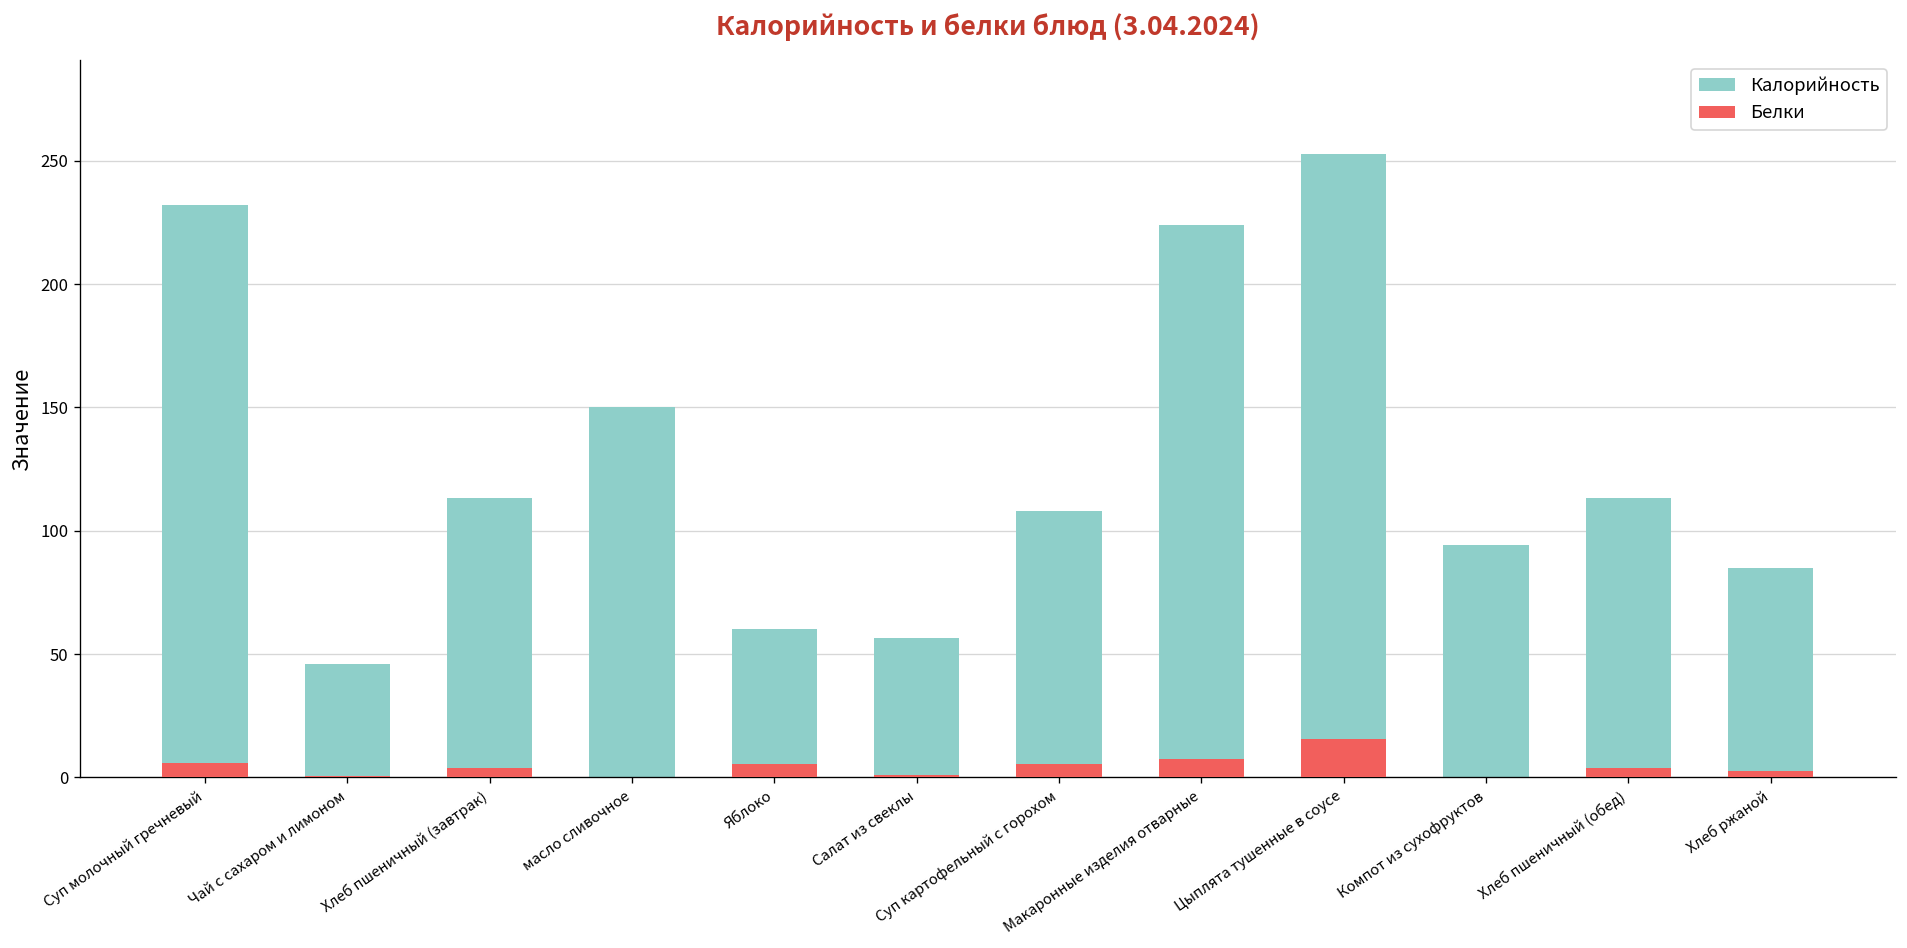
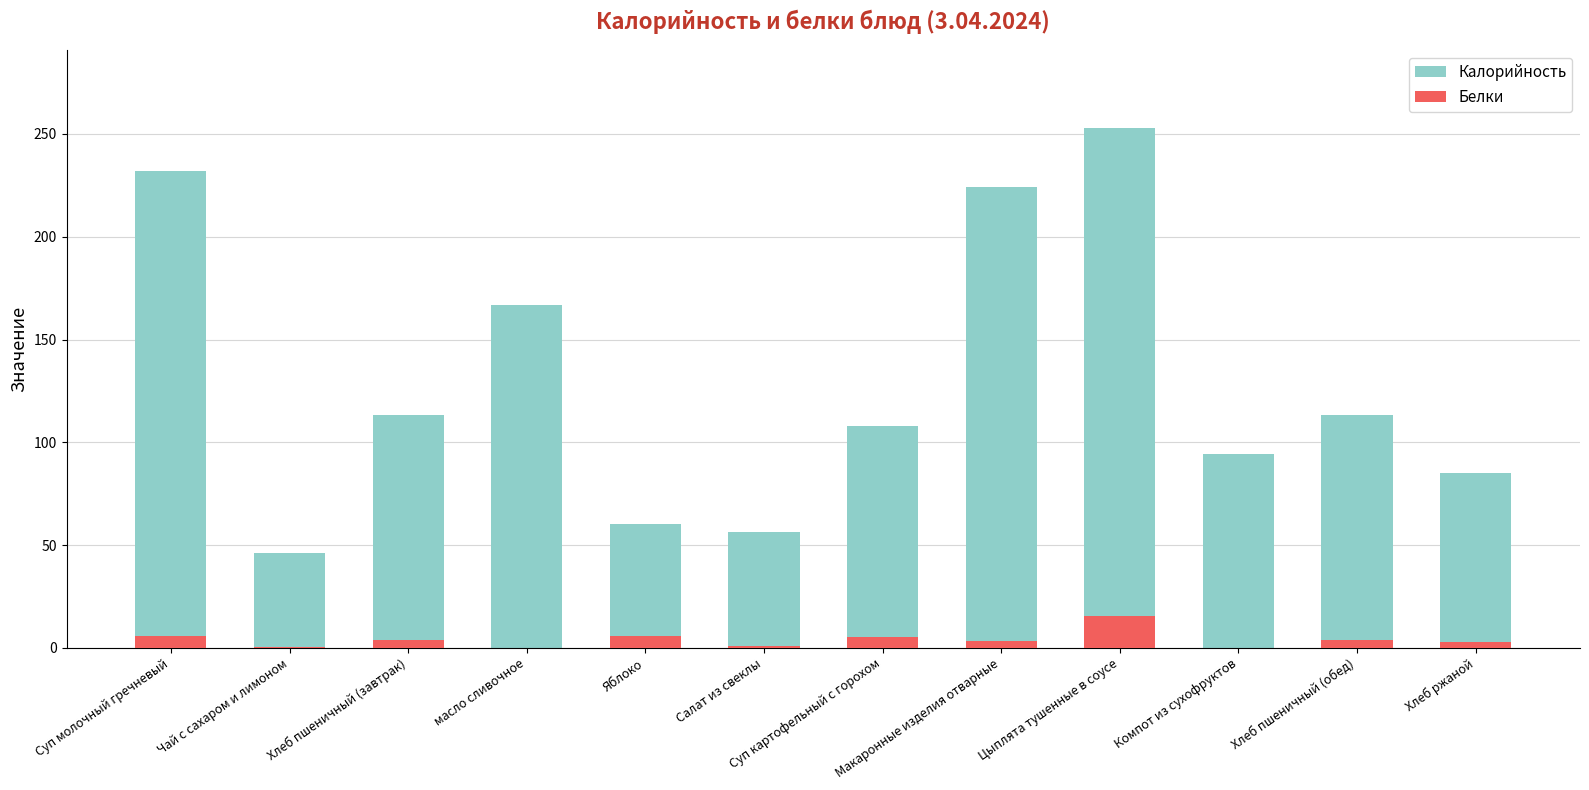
Калорийность, масло сливочное: 150 -> 167
Белки, Макаронные изделия отварные: 7 -> 3
